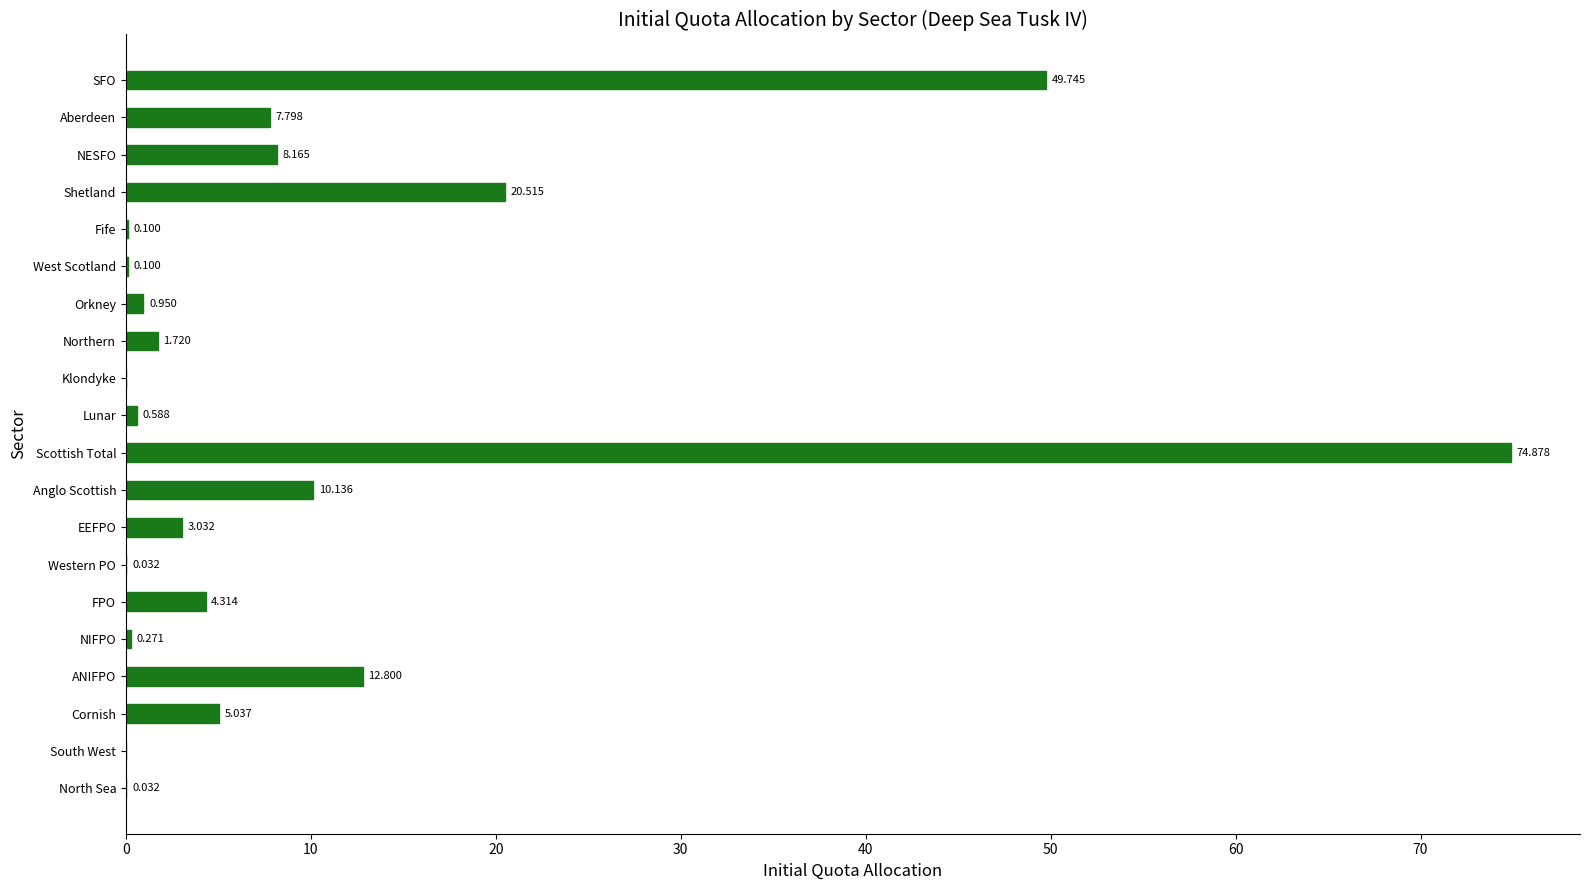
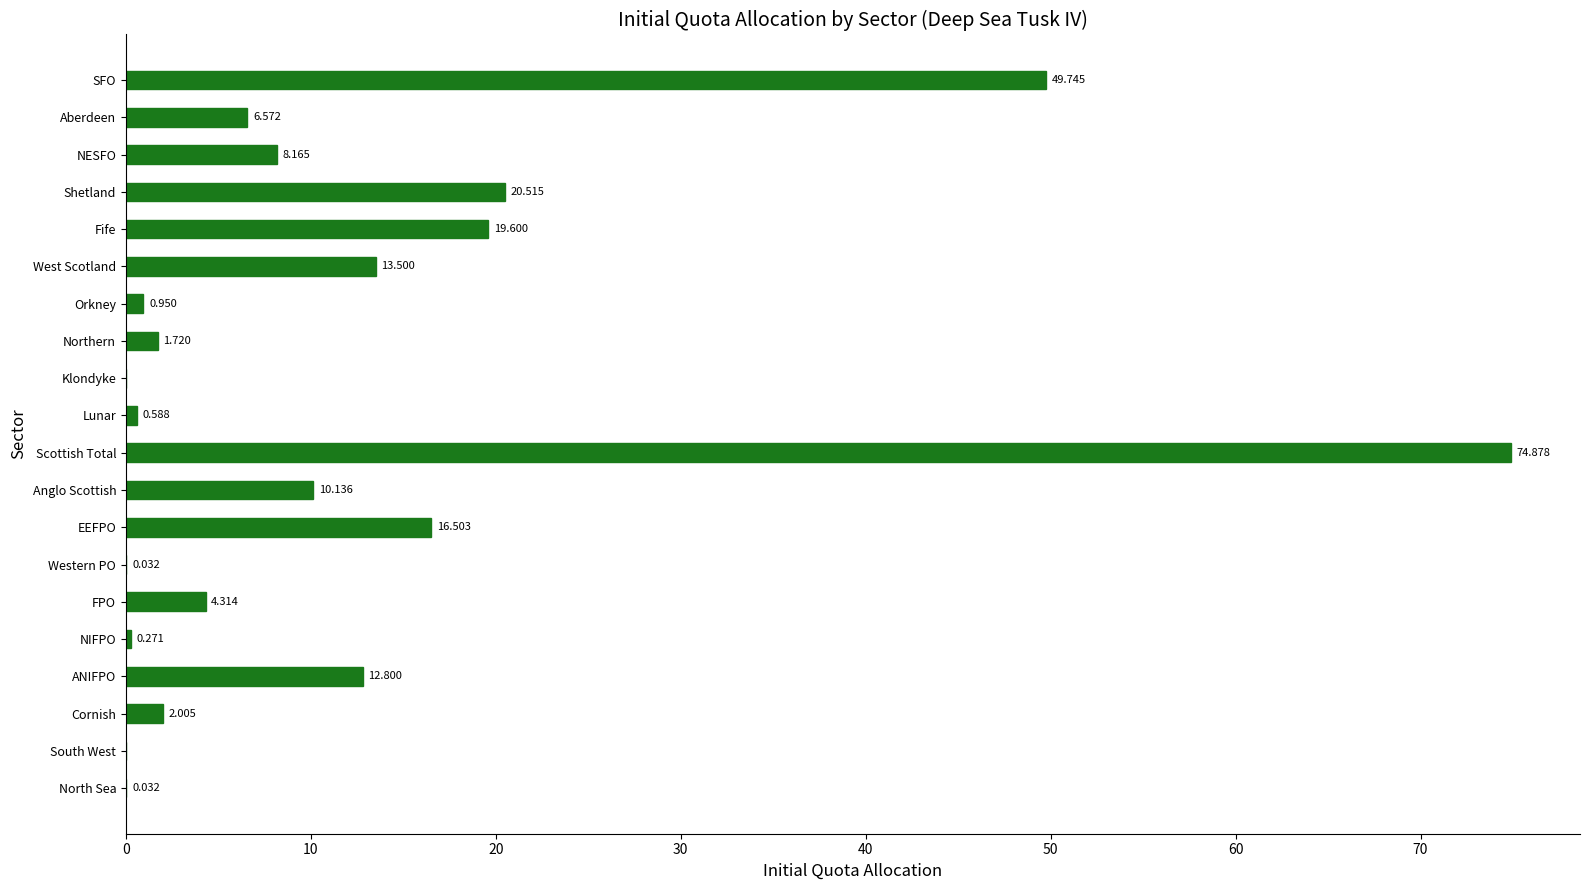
Aberdeen: 7.798 -> 6.572
Fife: 0.100 -> 19.600
West Scotland: 0.100 -> 13.500
EEFPO: 3.032 -> 16.503
Cornish: 5.037 -> 2.005
